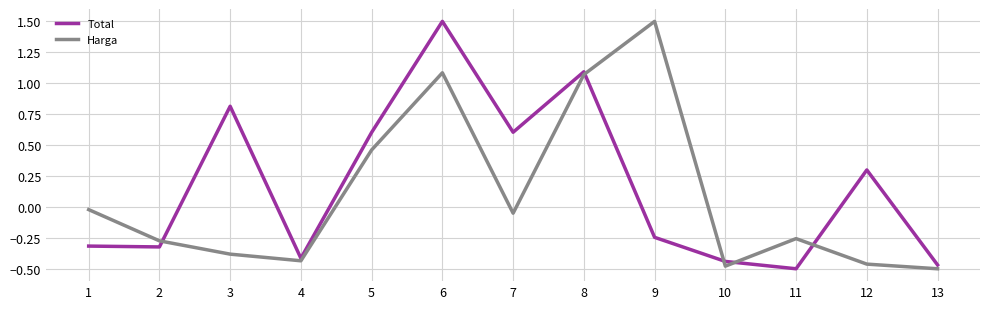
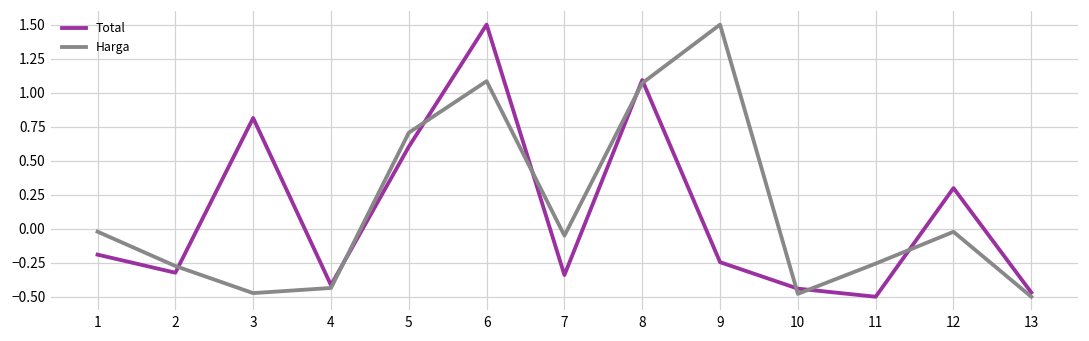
Total, 1: -0.32 -> -0.19
Harga, 3: -0.38 -> -0.47
Harga, 5: 0.46 -> 0.71
Total, 7: 0.60 -> -0.34
Harga, 12: -0.46 -> -0.02
